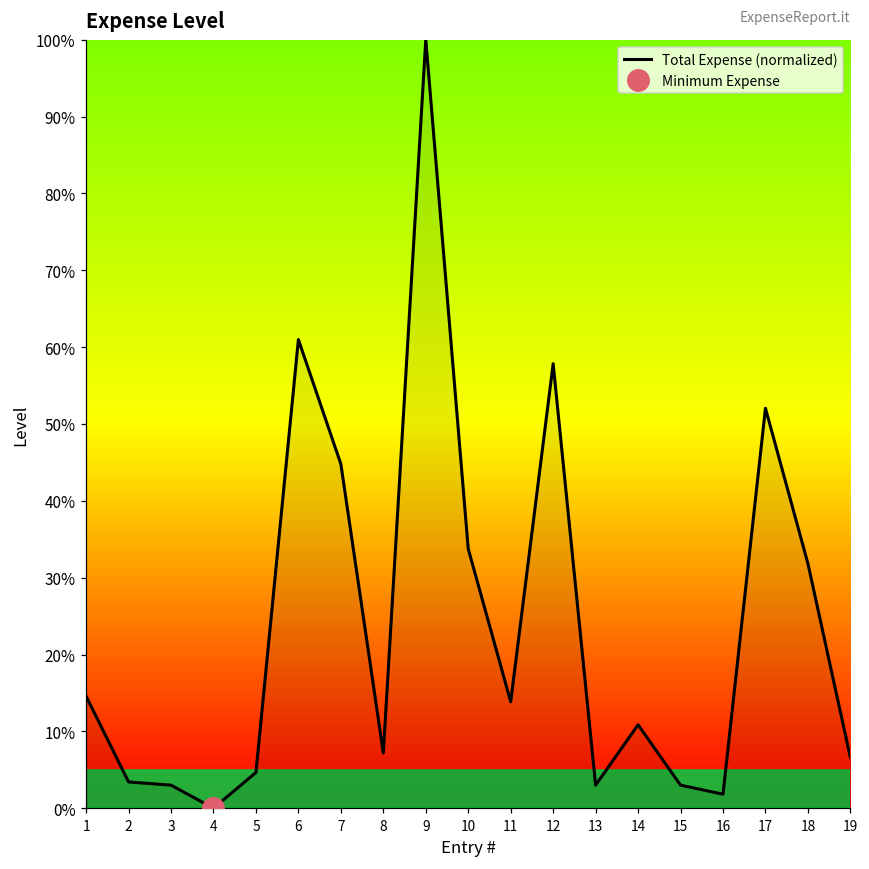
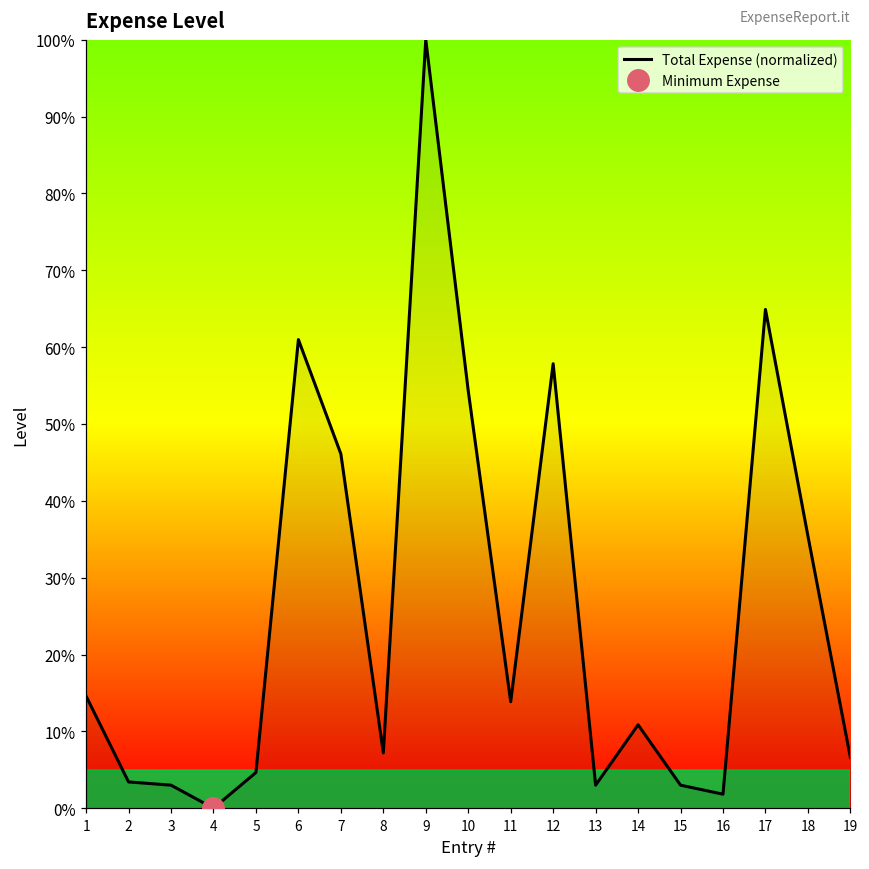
Total Expense (normalized), 7: 45% -> 46%
Total Expense (normalized), 10: 34% -> 54%
Total Expense (normalized), 17: 52% -> 65%
Total Expense (normalized), 18: 32% -> 35%
